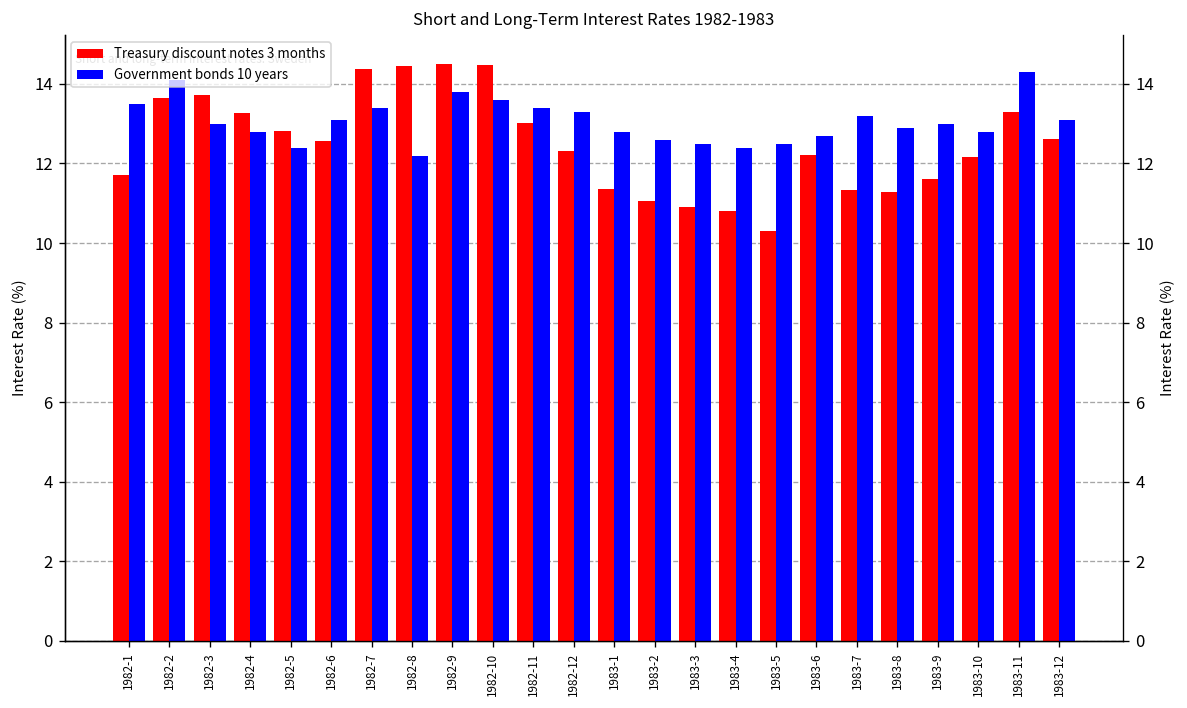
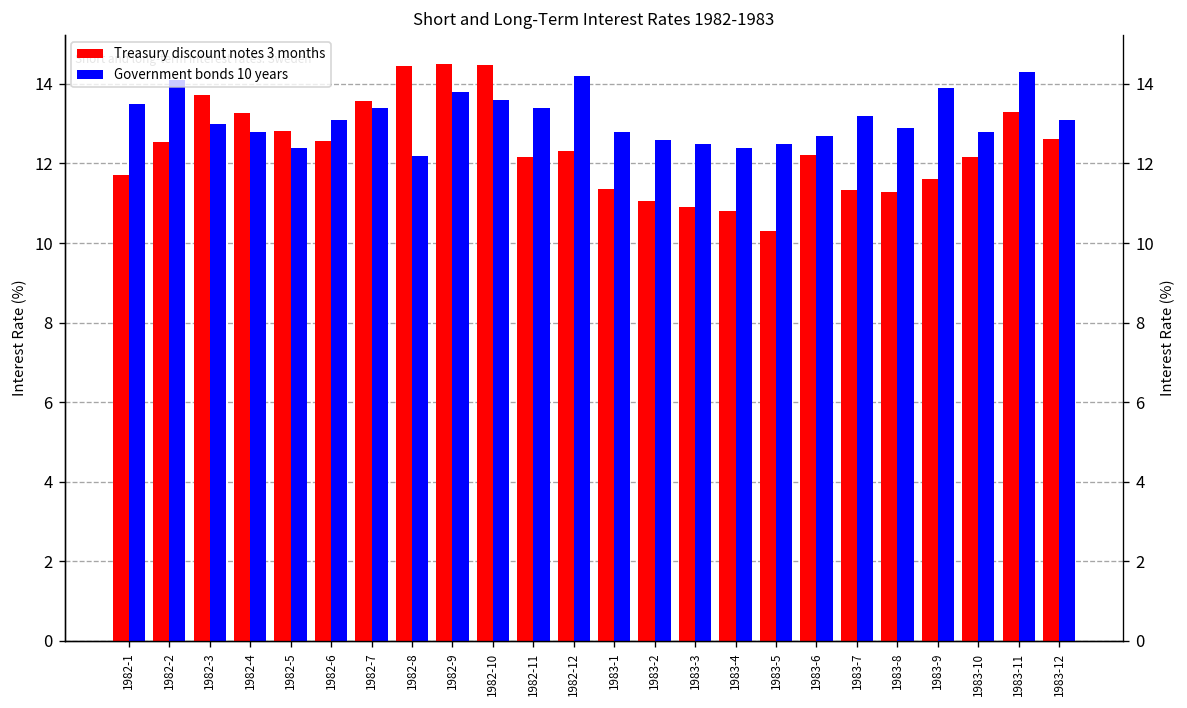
Treasury discount notes 3 months, 1982-2: 13.7 -> 12.6
Treasury discount notes 3 months, 1982-7: 14.4 -> 13.6
Treasury discount notes 3 months, 1982-11: 13.0 -> 12.2
Government bonds 10 years, 1982-12: 13.3 -> 14.2
Government bonds 10 years, 1983-9: 13.0 -> 13.9
